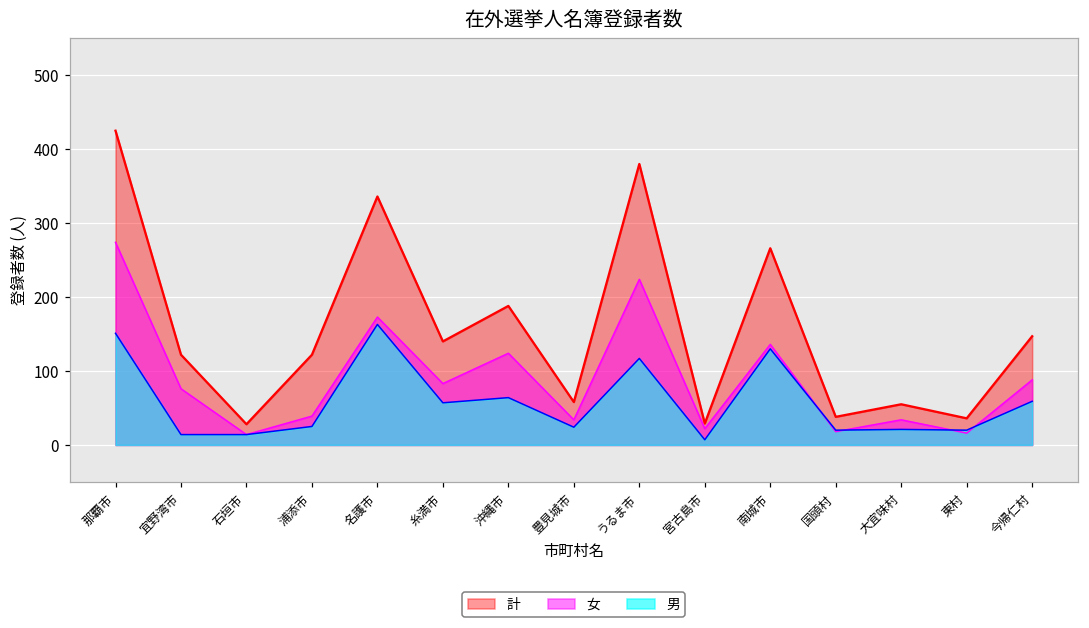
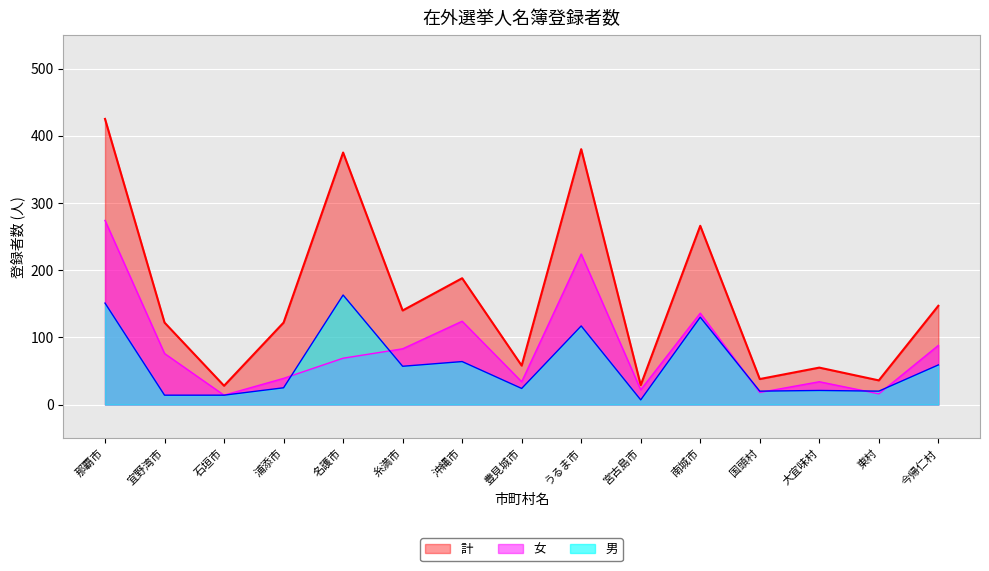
計, 名護市: 340 -> 380
女, 名護市: 170 -> 70
